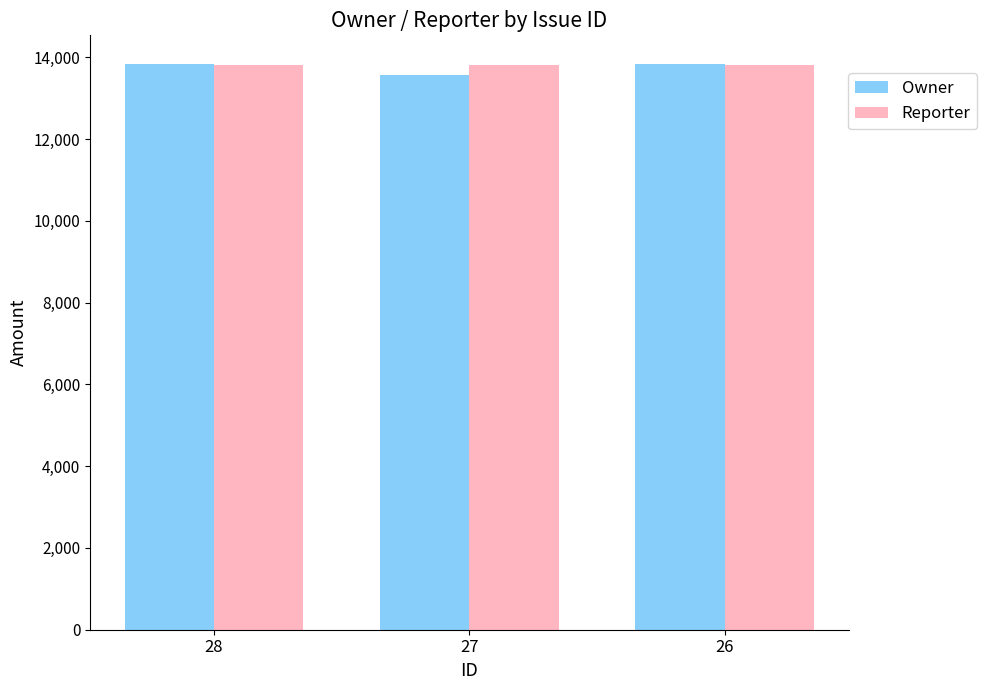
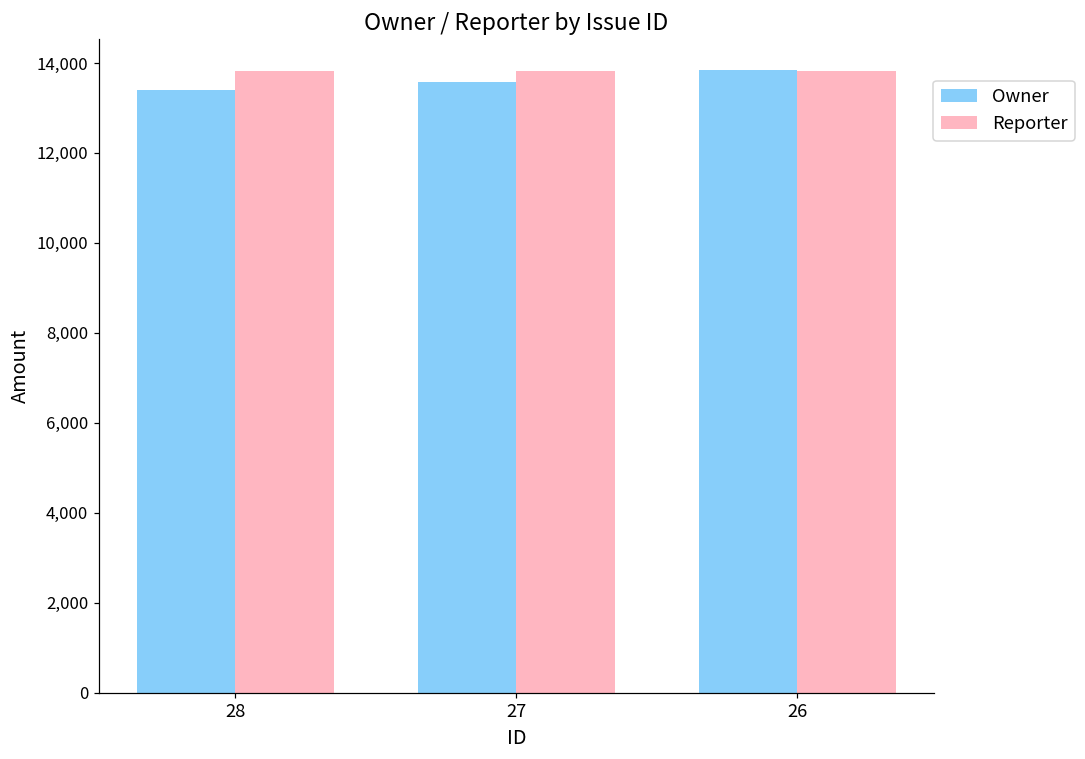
Owner, 28: 13,800 -> 13,400
